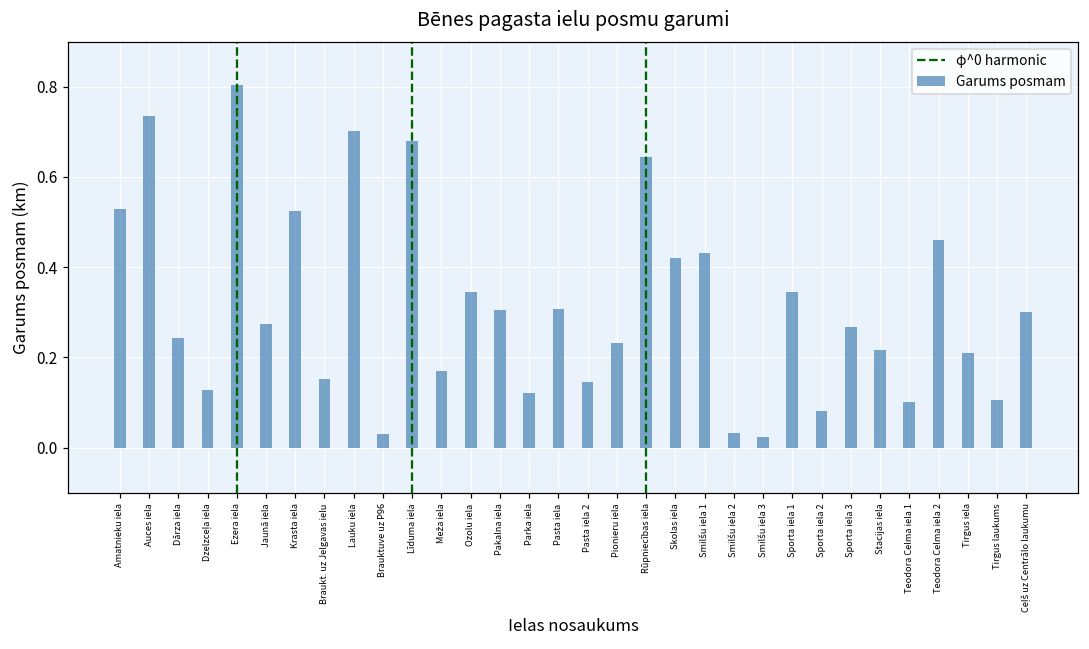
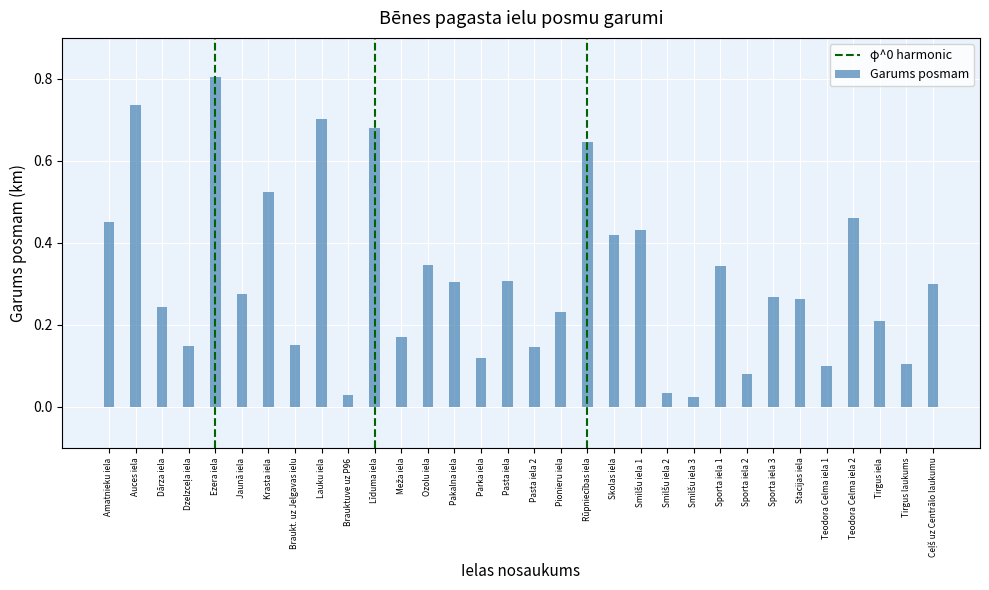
Amatnieku iela: 0.53 -> 0.45
Dzelzceļa iela: 0.13 -> 0.15
Stacijas iela: 0.22 -> 0.26
